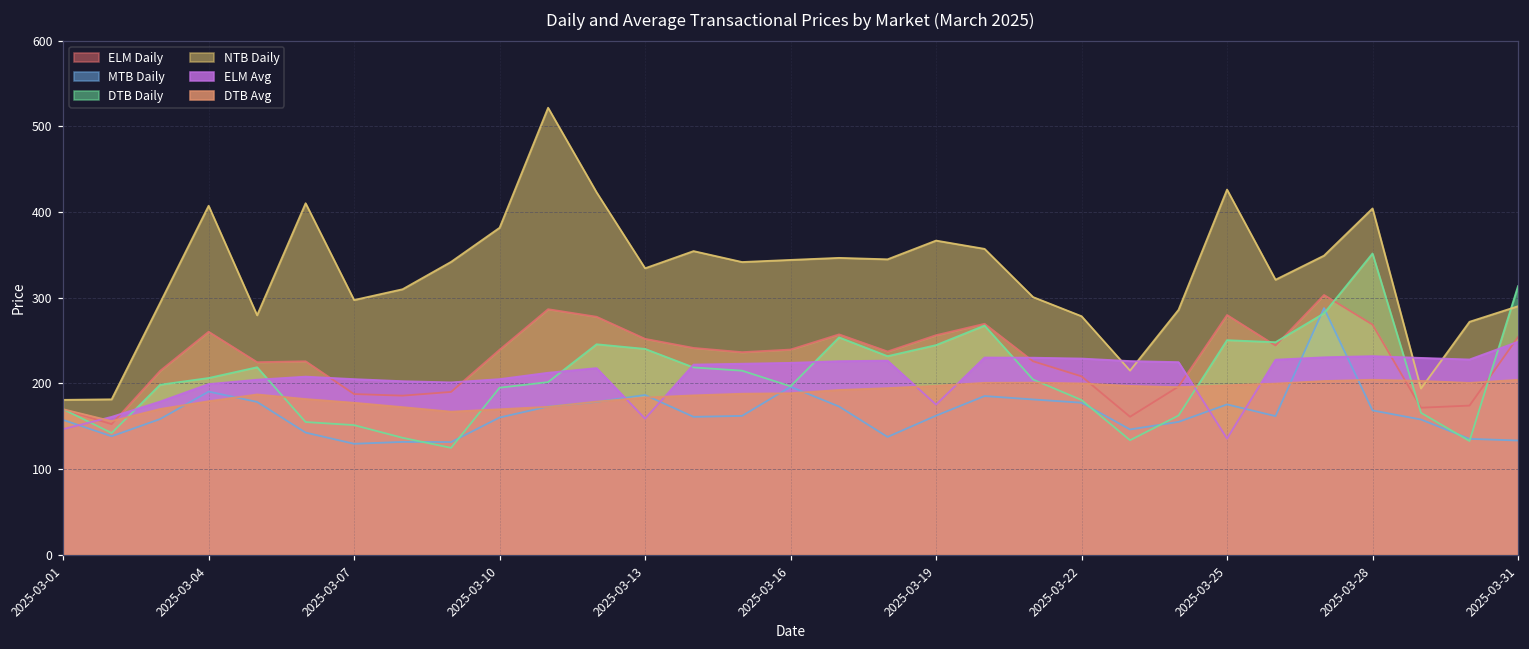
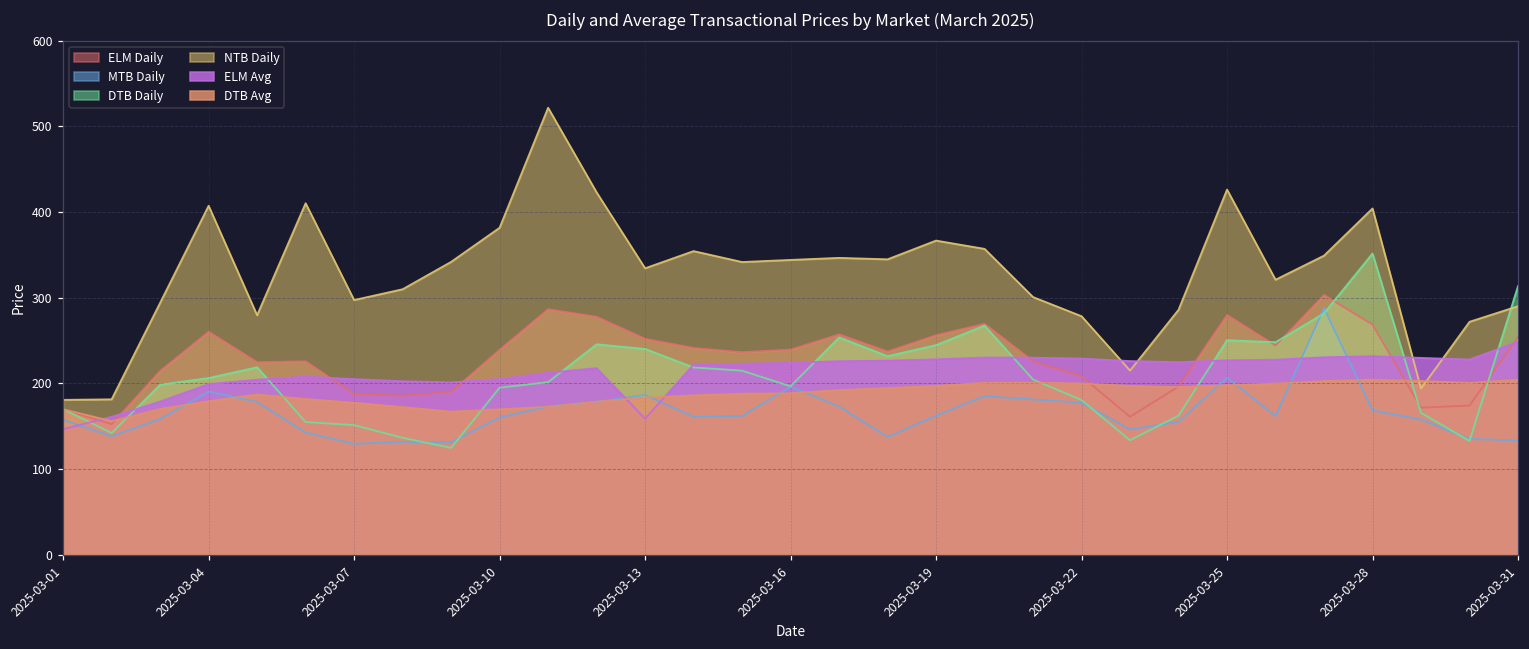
ELM Avg, 2025-03-19: 180 -> 230
MTB Daily, 2025-03-25: 180 -> 210
ELM Avg, 2025-03-25: 140 -> 230
